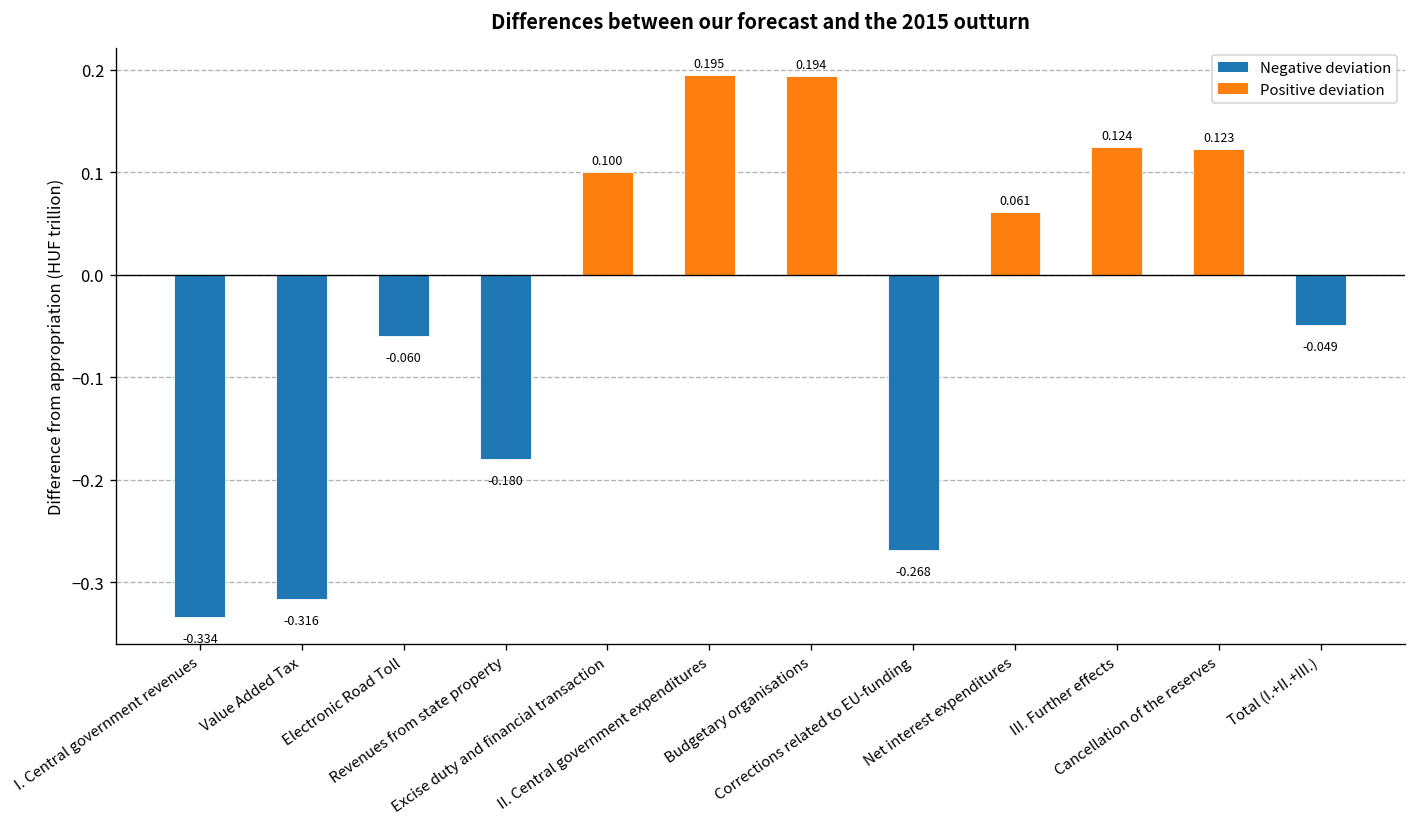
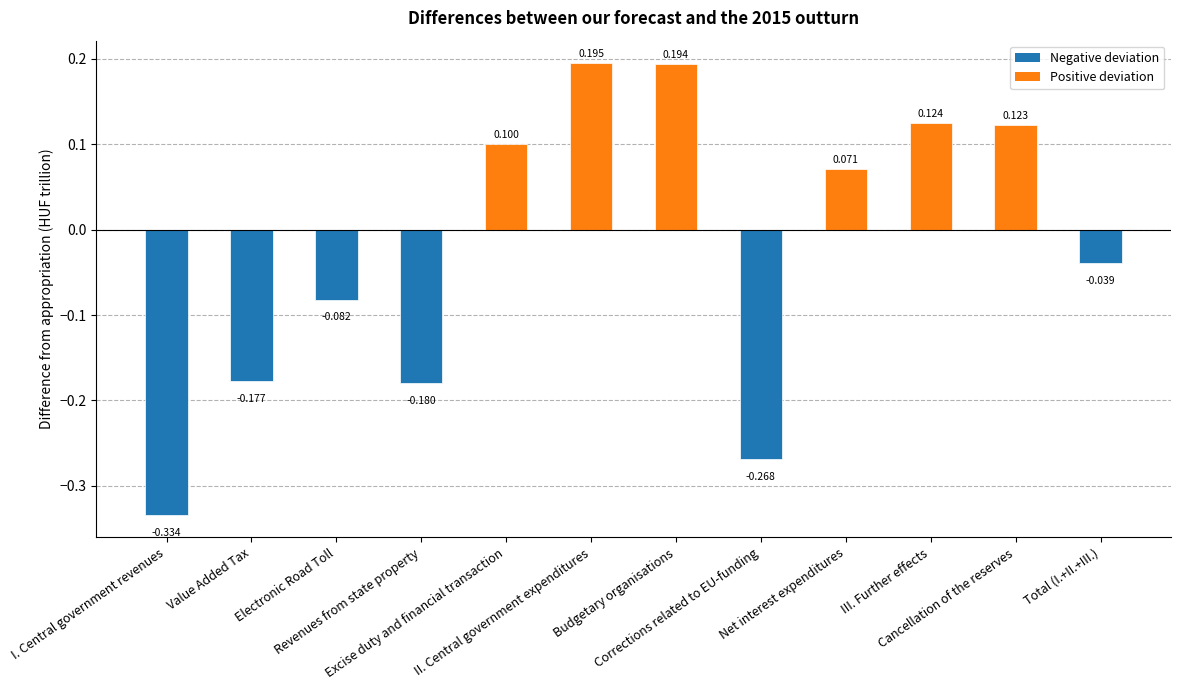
Value Added Tax: -0.316 -> -0.177
Electronic Road Toll: -0.060 -> -0.082
Net interest expenditures: 0.061 -> 0.071
Total (I.+II.+III.): -0.049 -> -0.039
